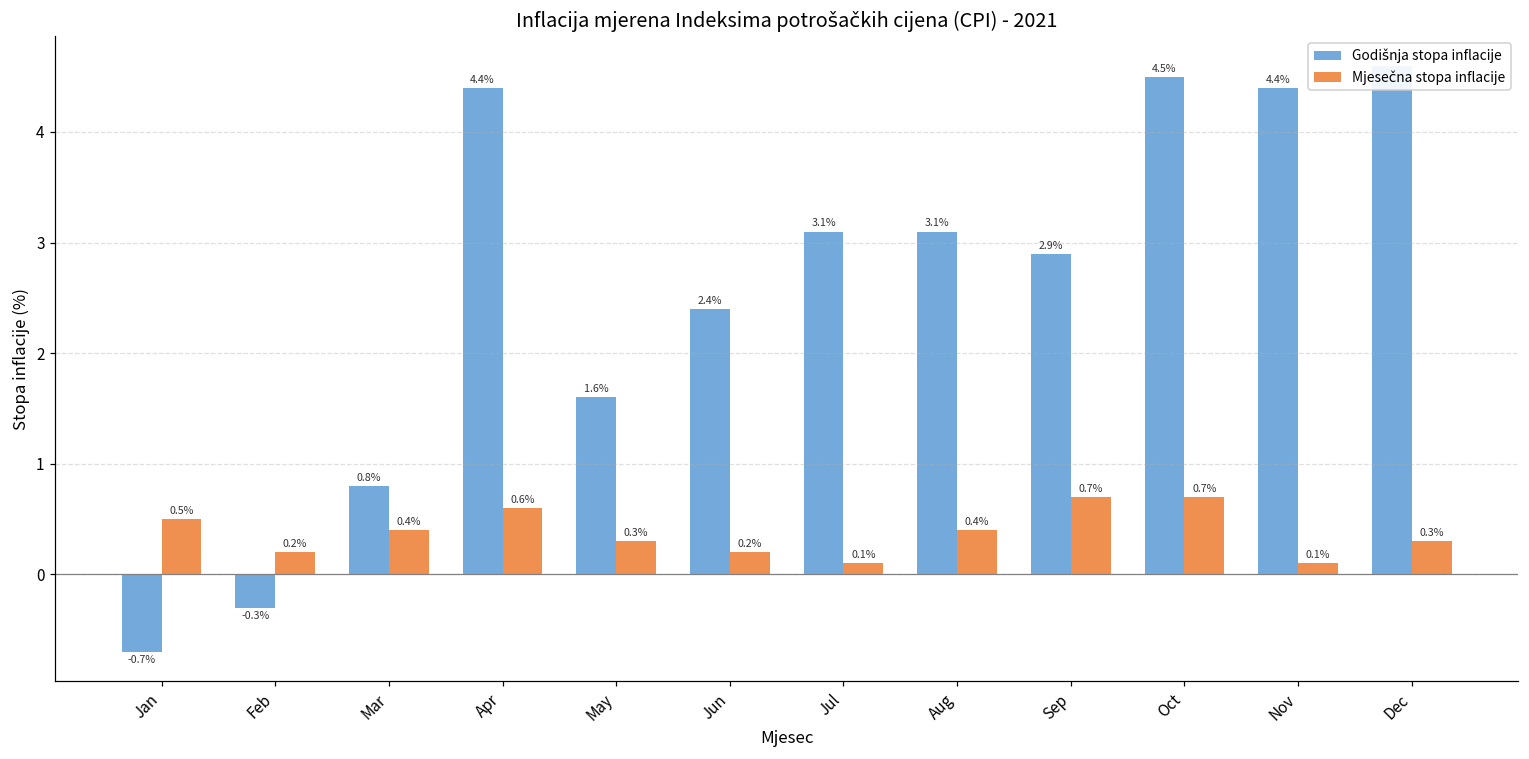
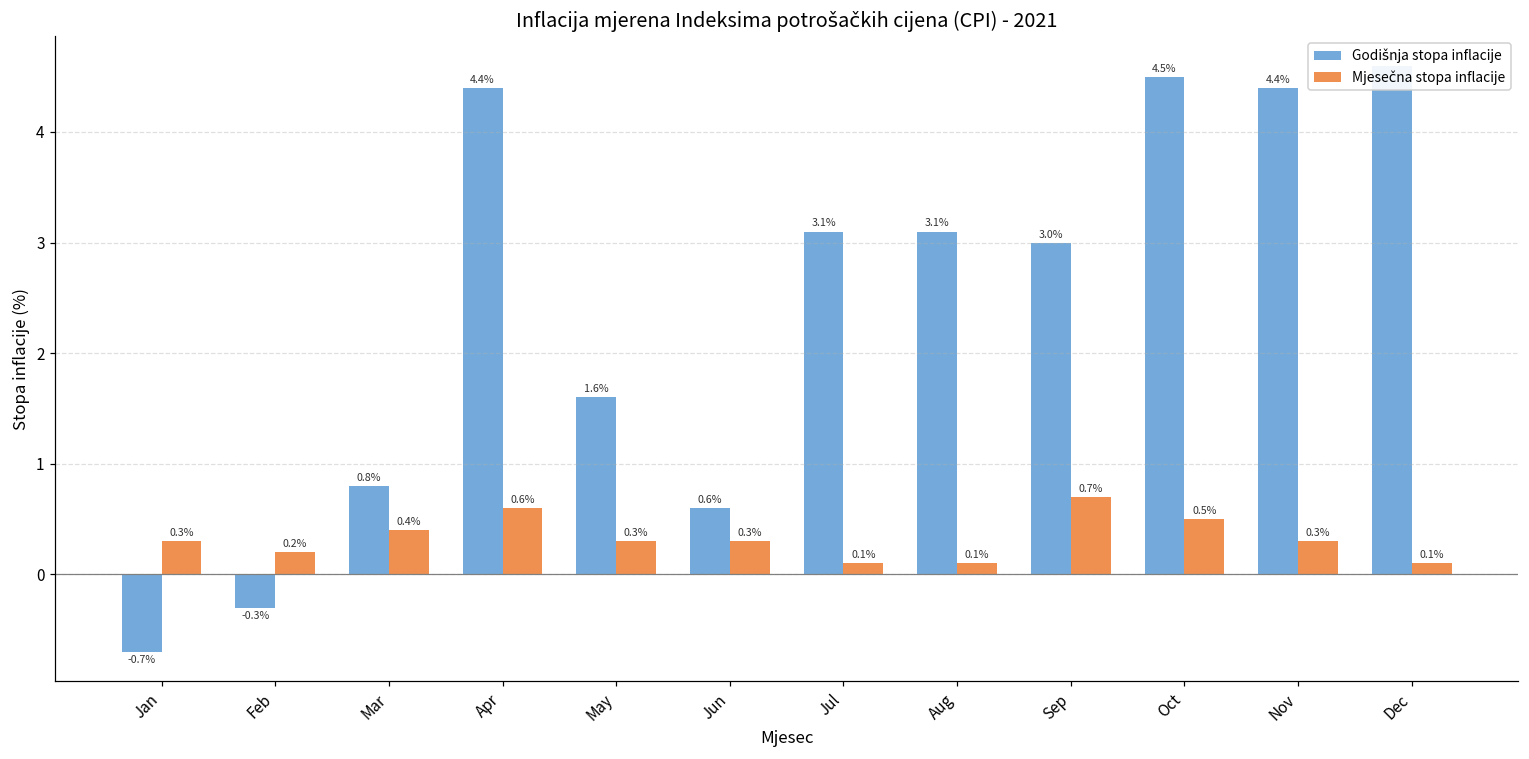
Mjesečna stopa inflacije, Jan: 0.5% -> 0.3%
Godišnja stopa inflacije, Jun: 2.4% -> 0.6%
Mjesečna stopa inflacije, Jun: 0.2% -> 0.3%
Mjesečna stopa inflacije, Aug: 0.4% -> 0.1%
Godišnja stopa inflacije, Sep: 2.9% -> 3.0%
Mjesečna stopa inflacije, Oct: 0.7% -> 0.5%
Mjesečna stopa inflacije, Nov: 0.1% -> 0.3%
Mjesečna stopa inflacije, Dec: 0.3% -> 0.1%
